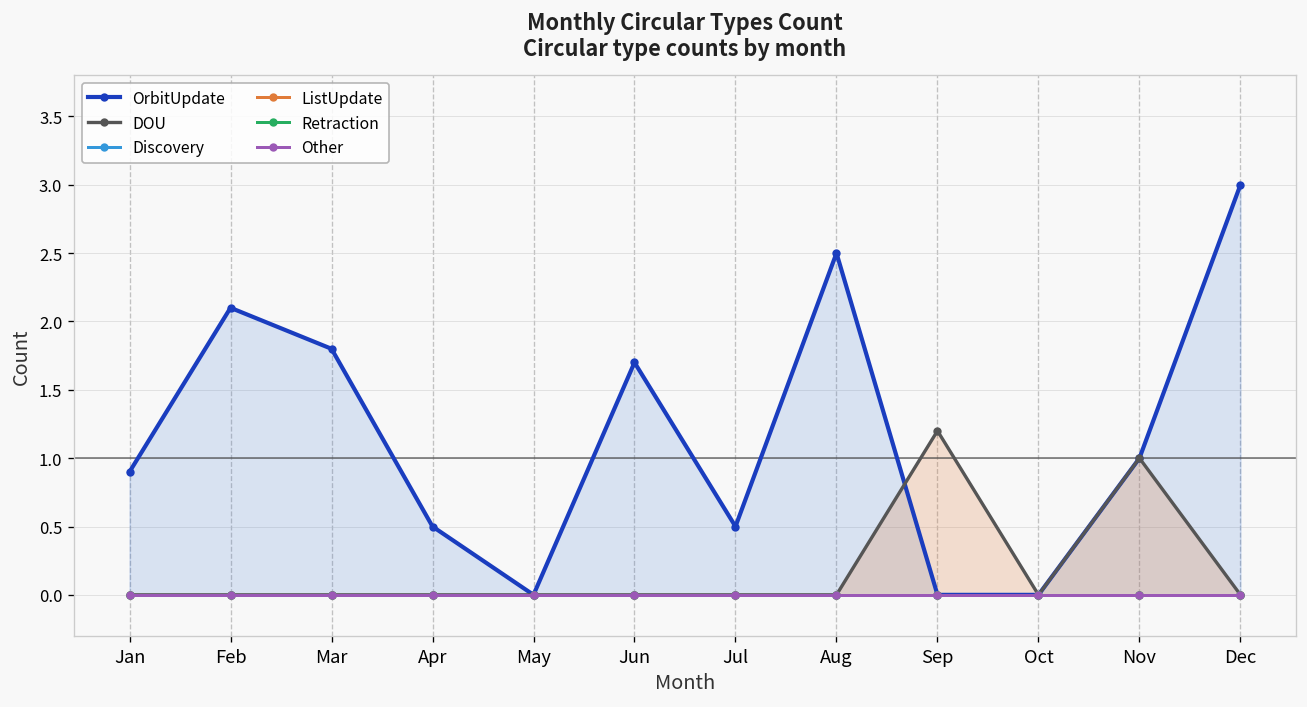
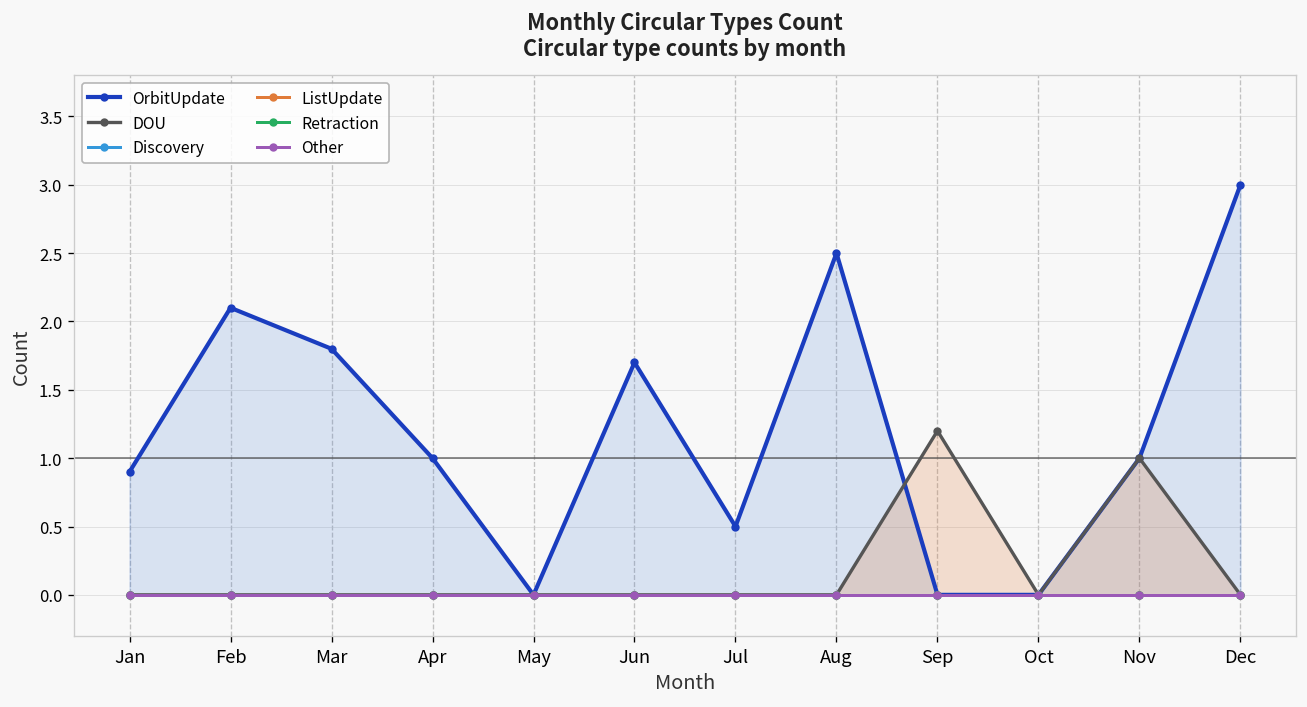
OrbitUpdate, Apr: 0.5 -> 1.0
